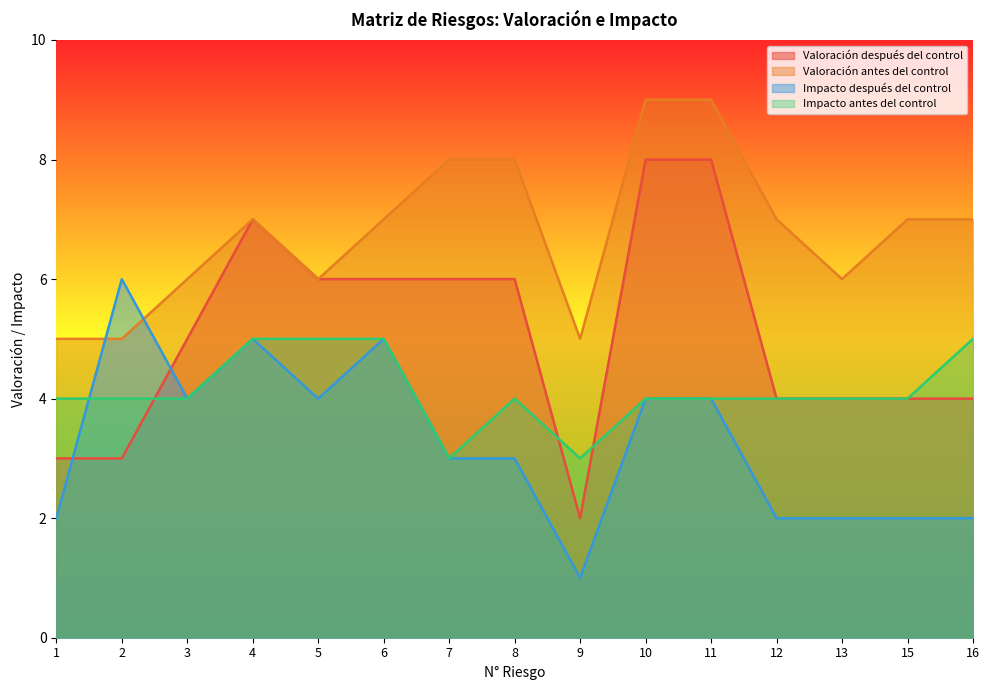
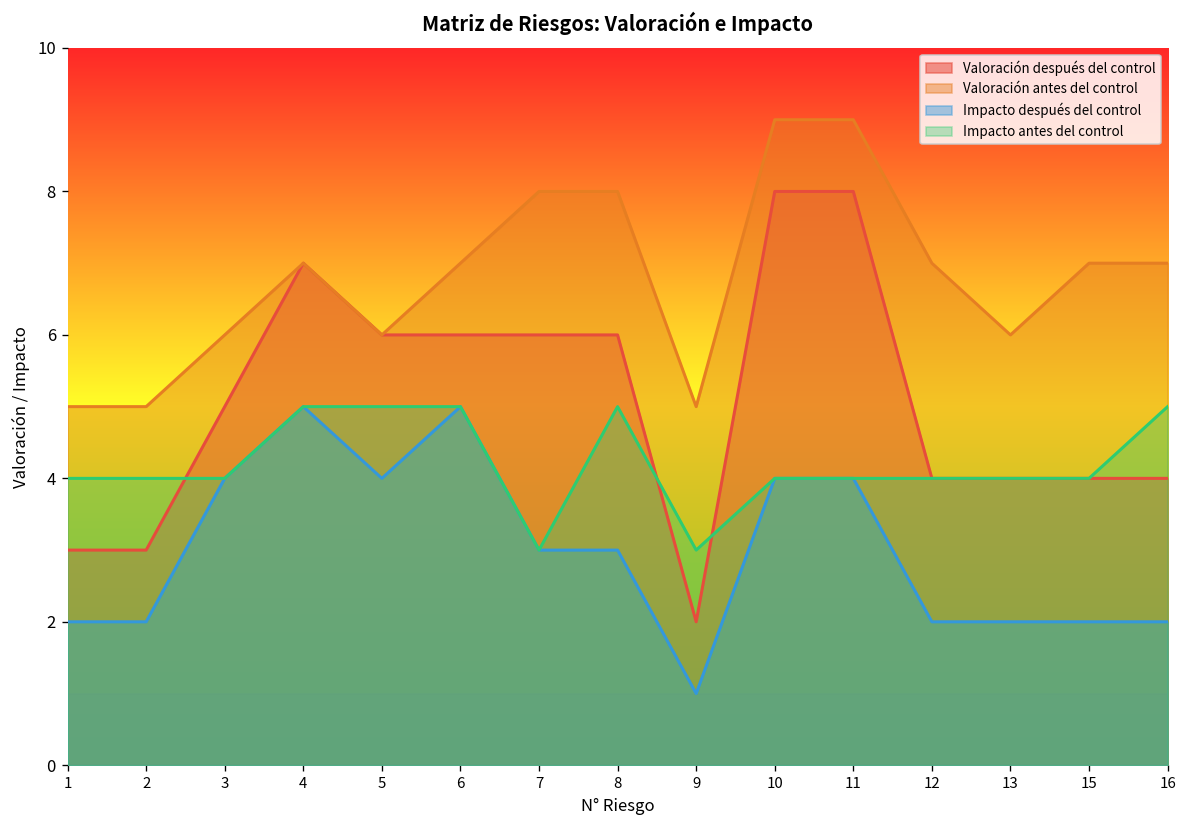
Impacto después del control, 2: 6 -> 2
Impacto antes del control, 8: 4 -> 5
